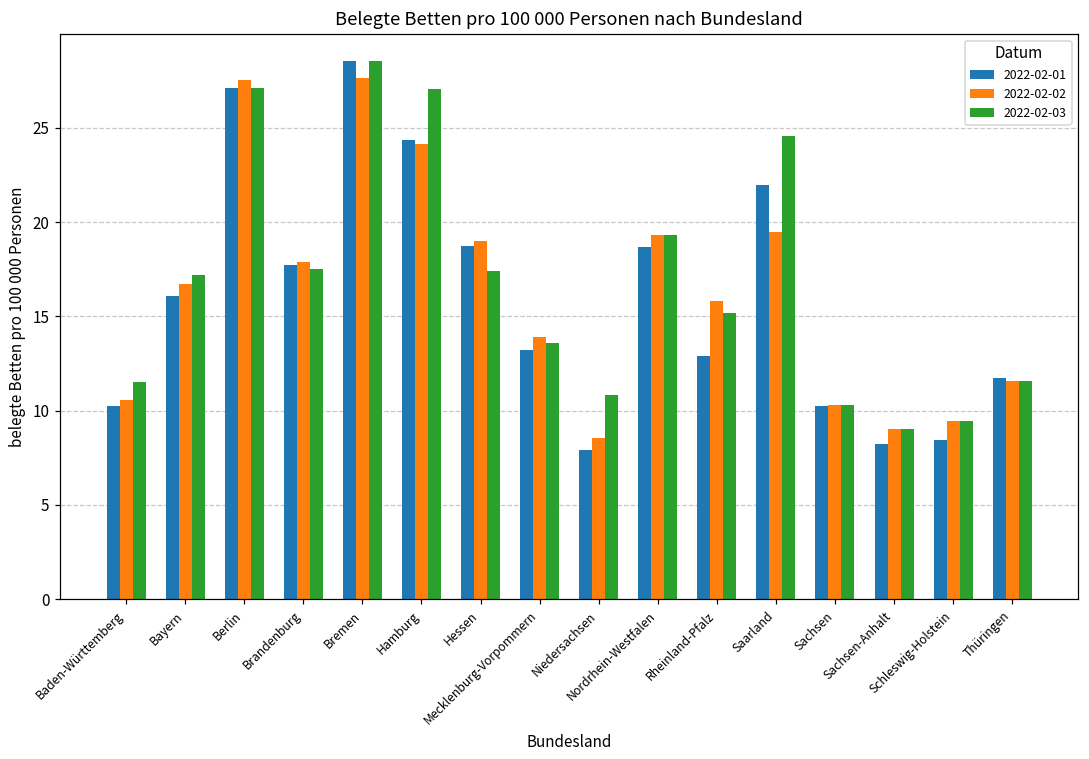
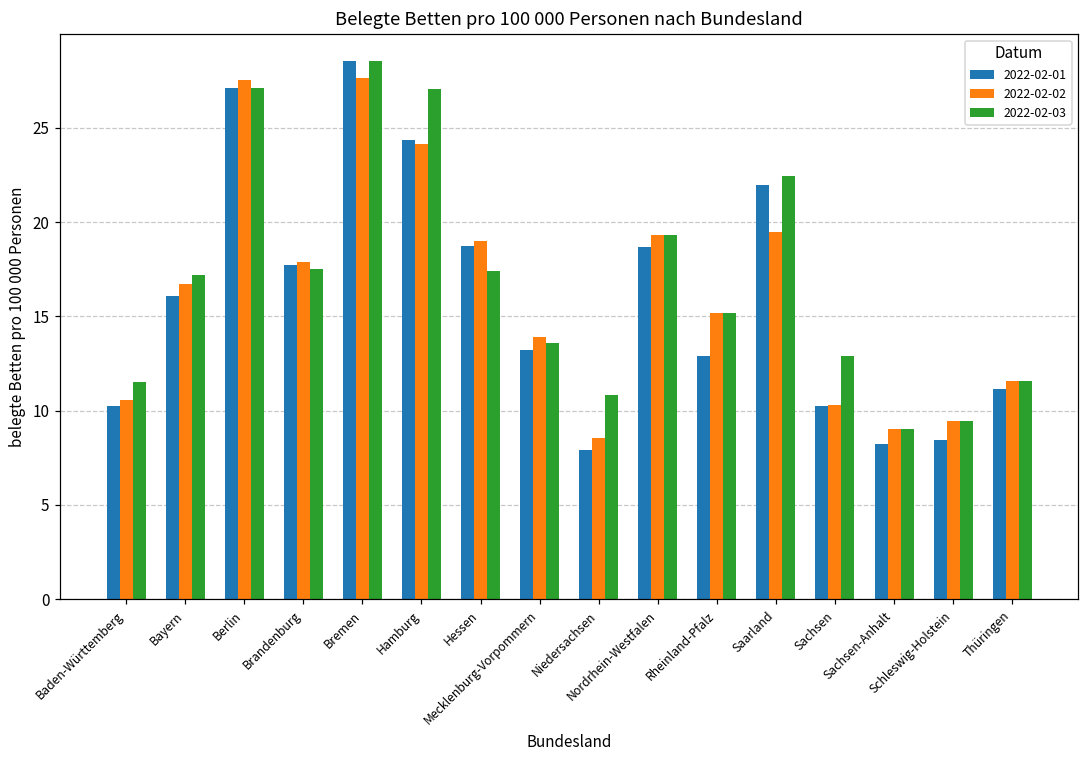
2022-02-02, Rheinland-Pfalz: 15.8 -> 15.2
2022-02-03, Saarland: 24.5 -> 22.5
2022-02-03, Sachsen: 10.3 -> 12.9
2022-02-01, Thüringen: 11.7 -> 11.1
